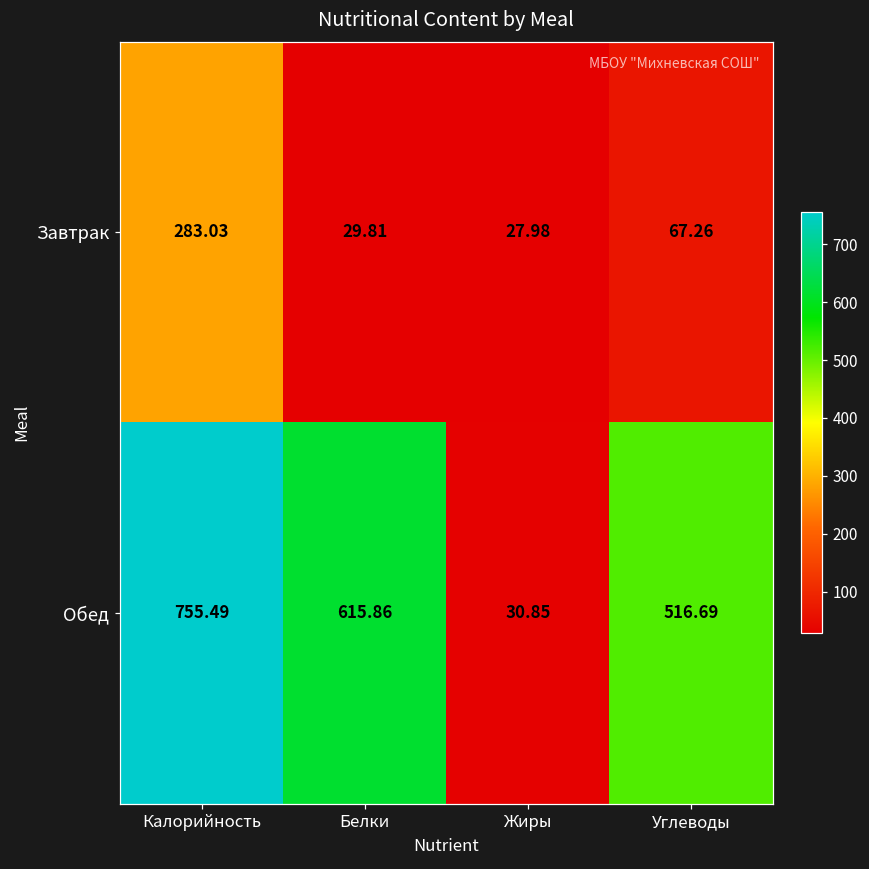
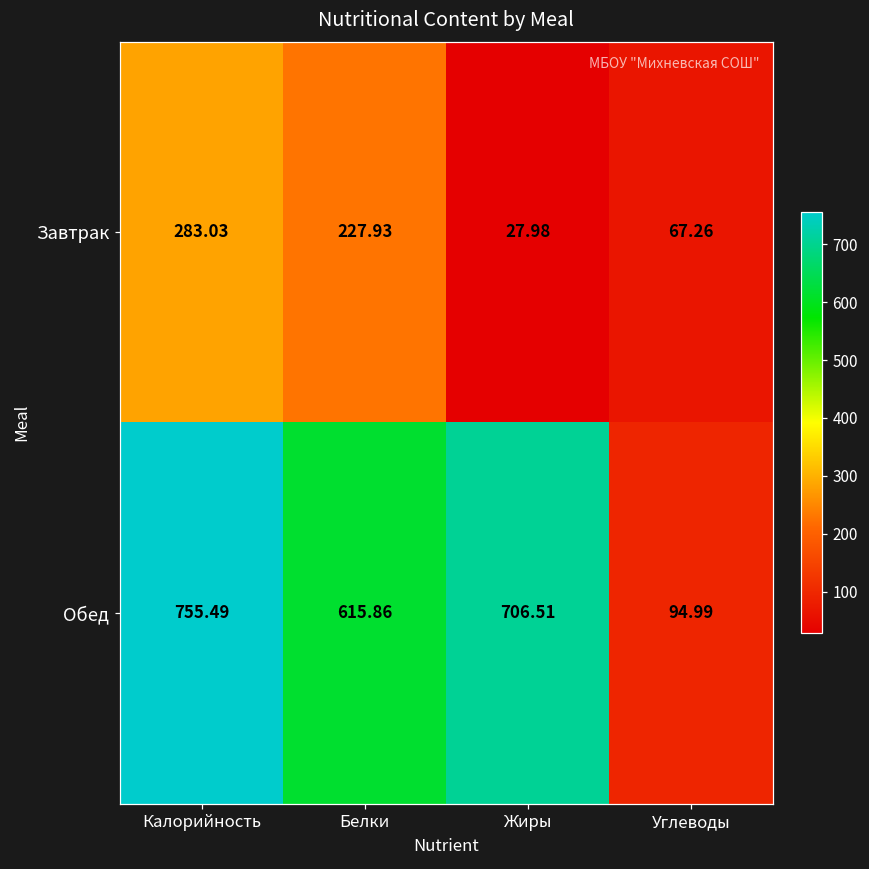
Завтрак, Белки: 29.81 -> 227.93
Обед, Жиры: 30.85 -> 706.51
Обед, Углеводы: 516.69 -> 94.99
